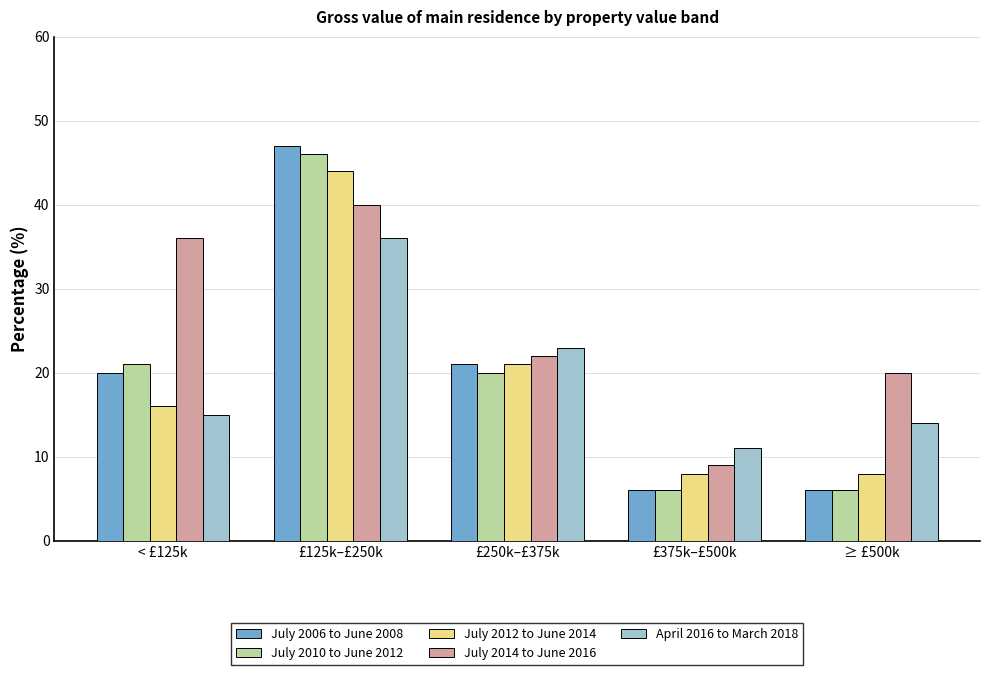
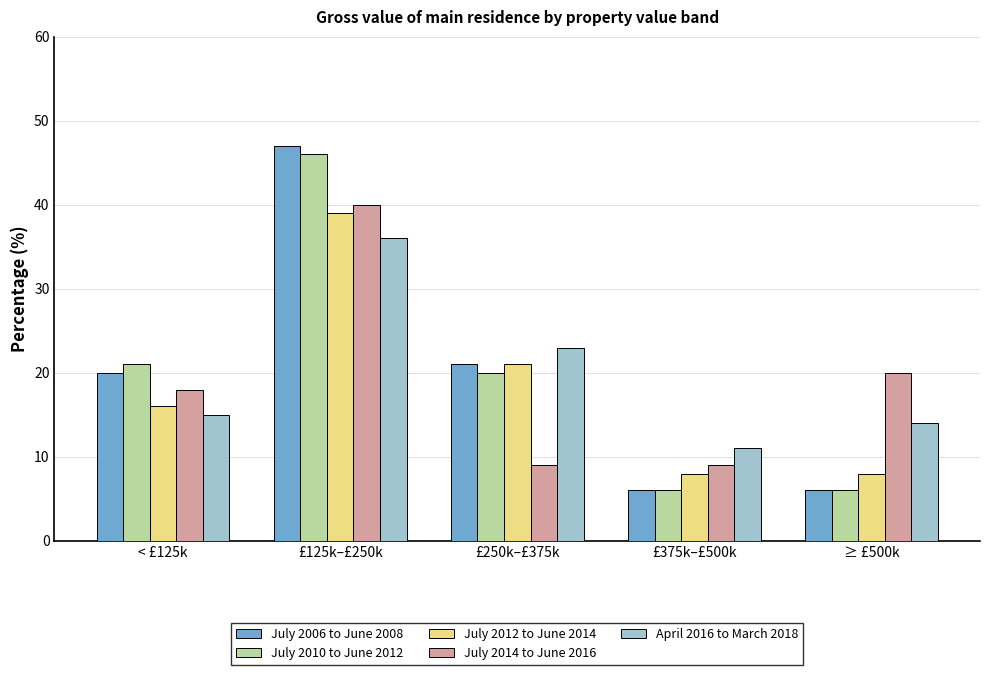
July 2014 to June 2016, < £125k: 36 -> 18
July 2012 to June 2014, £125k–£250k: 44 -> 39
July 2014 to June 2016, £250k–£375k: 22 -> 9
